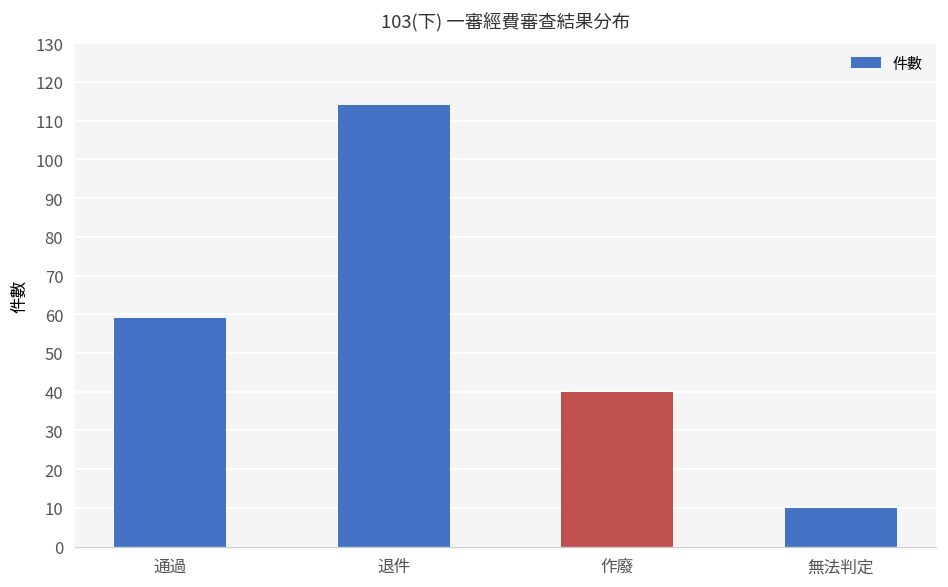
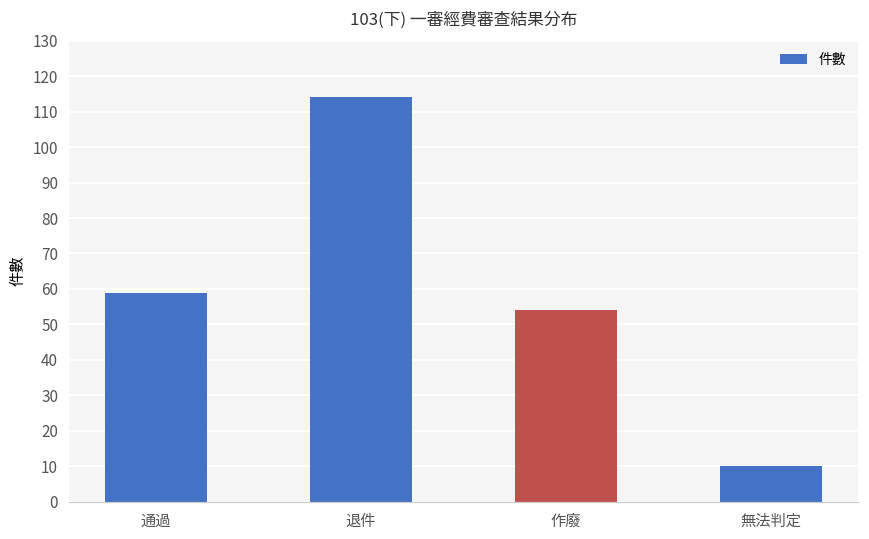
作廢: 40 -> 54
